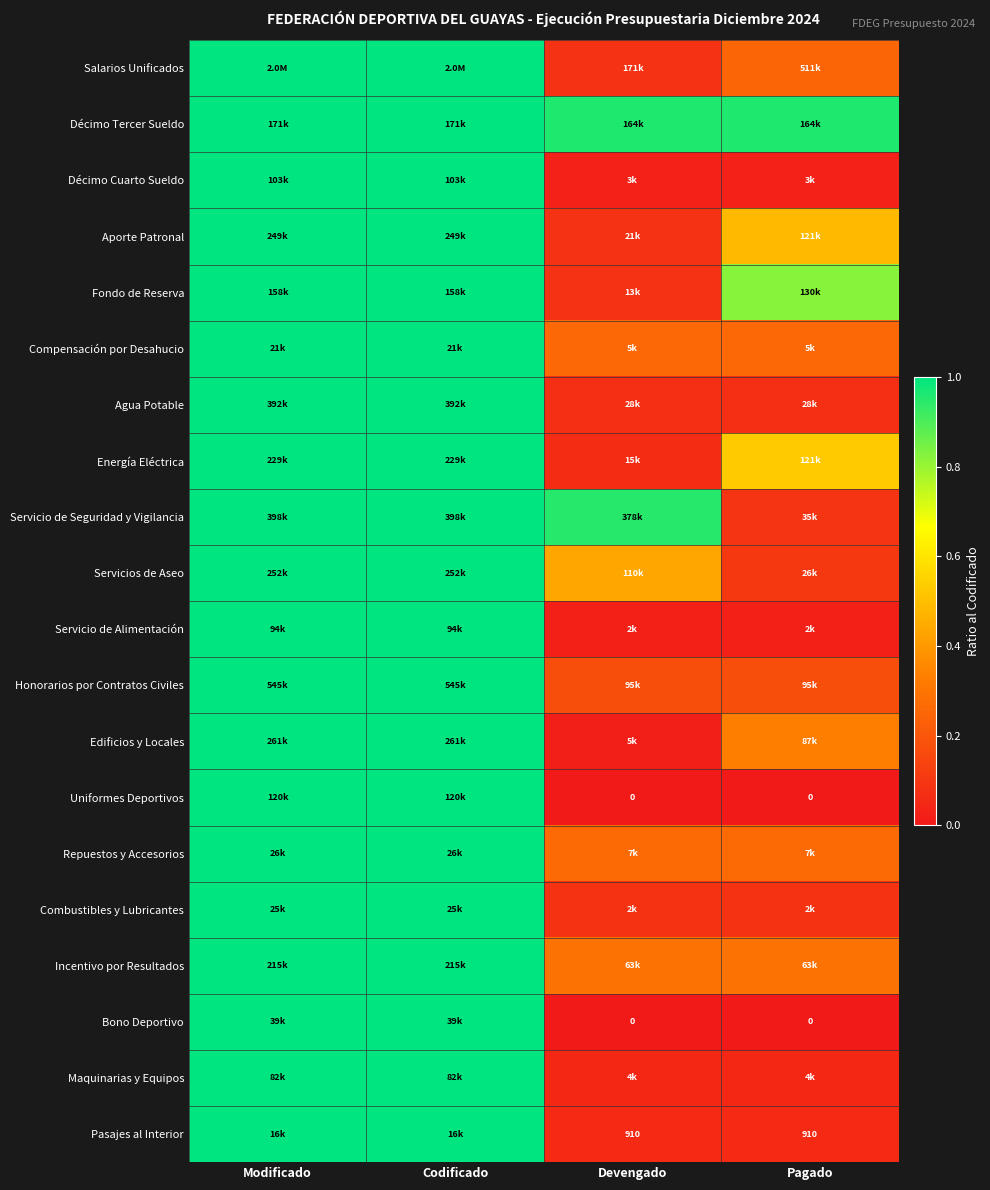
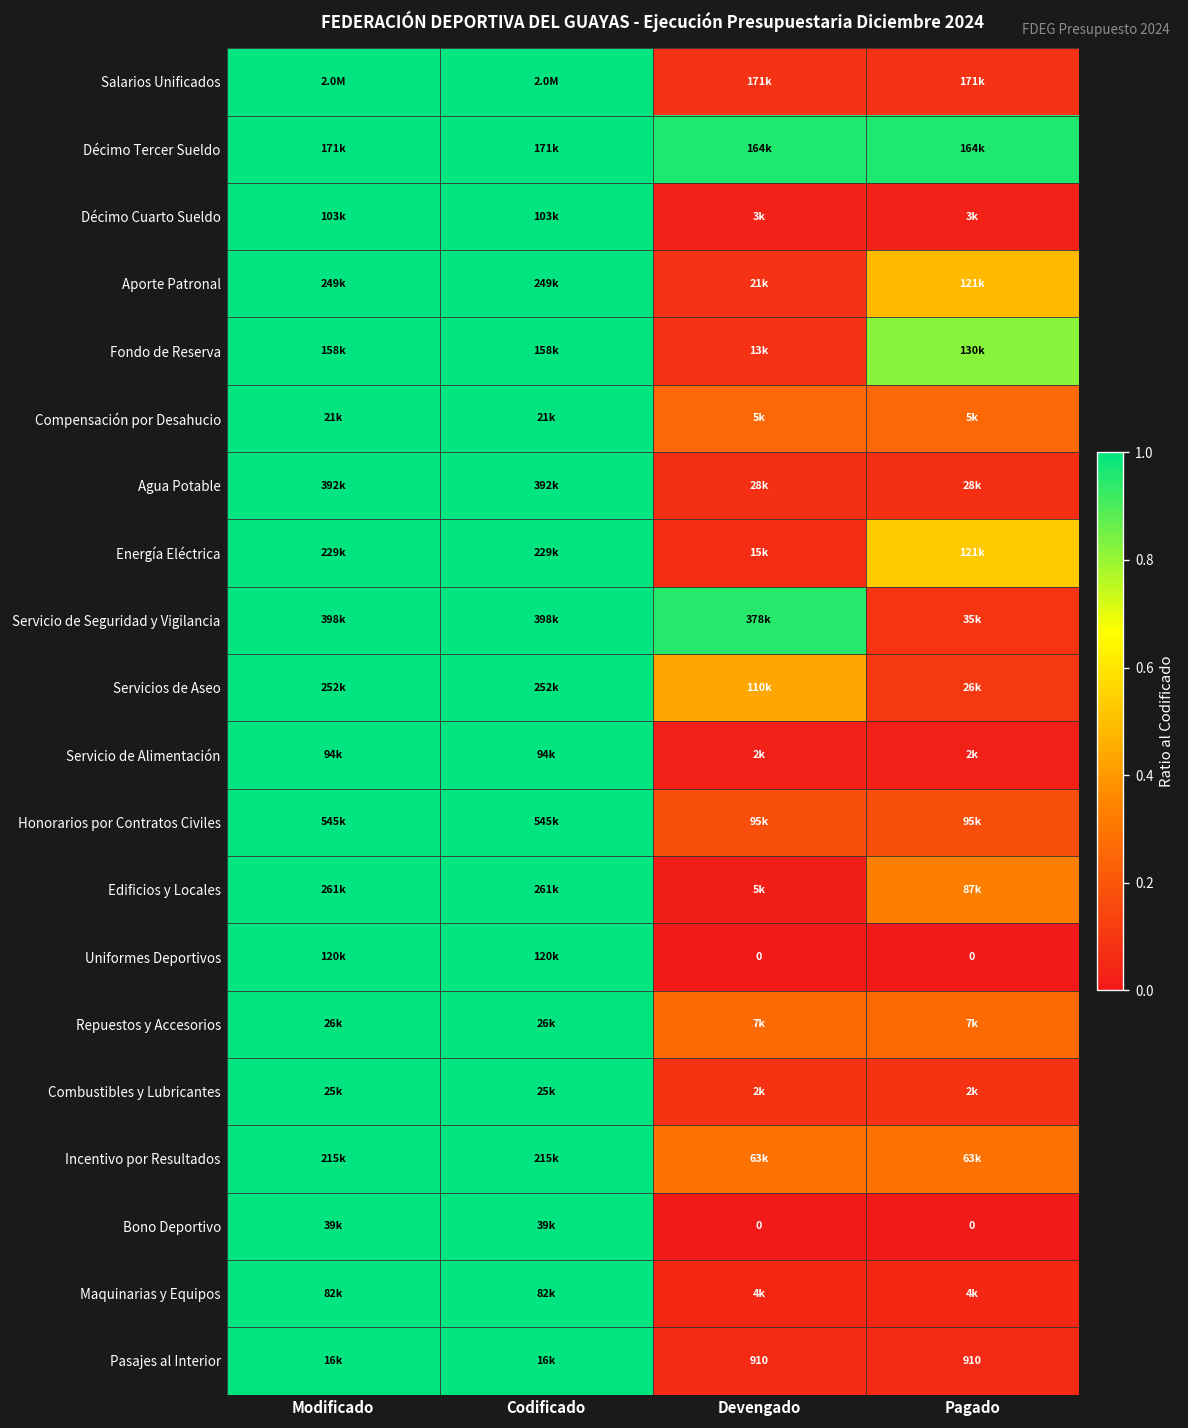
Salarios Unificados, Pagado: 511k -> 171k
